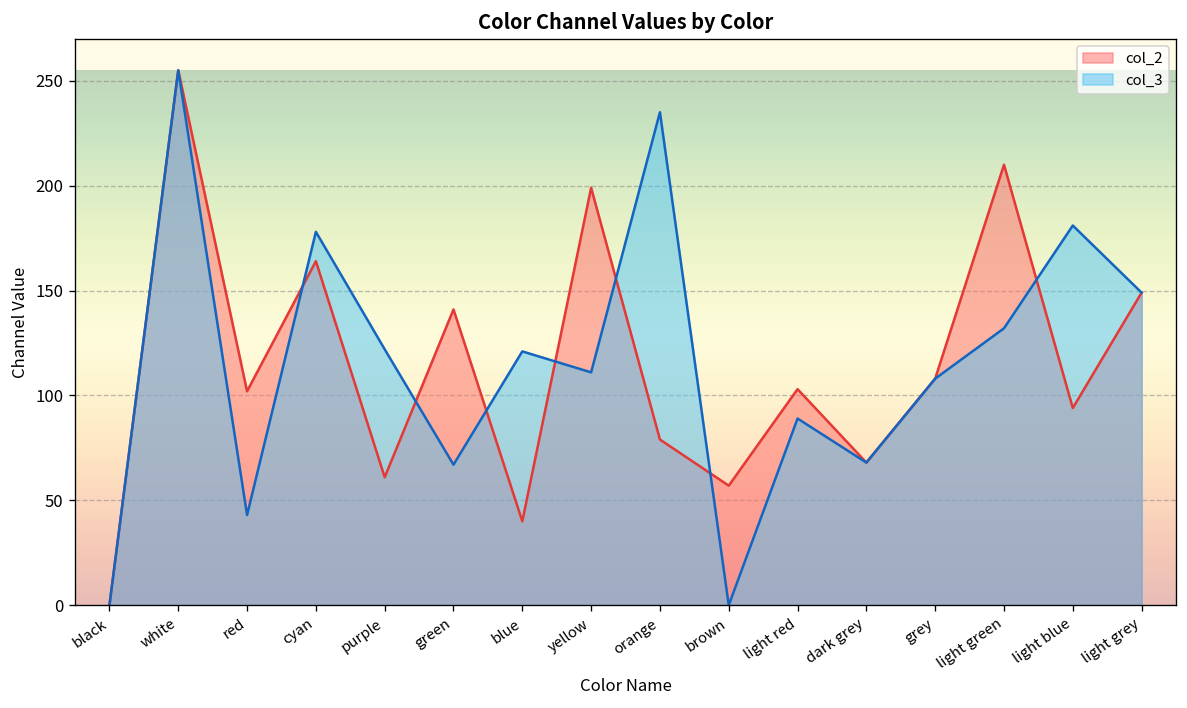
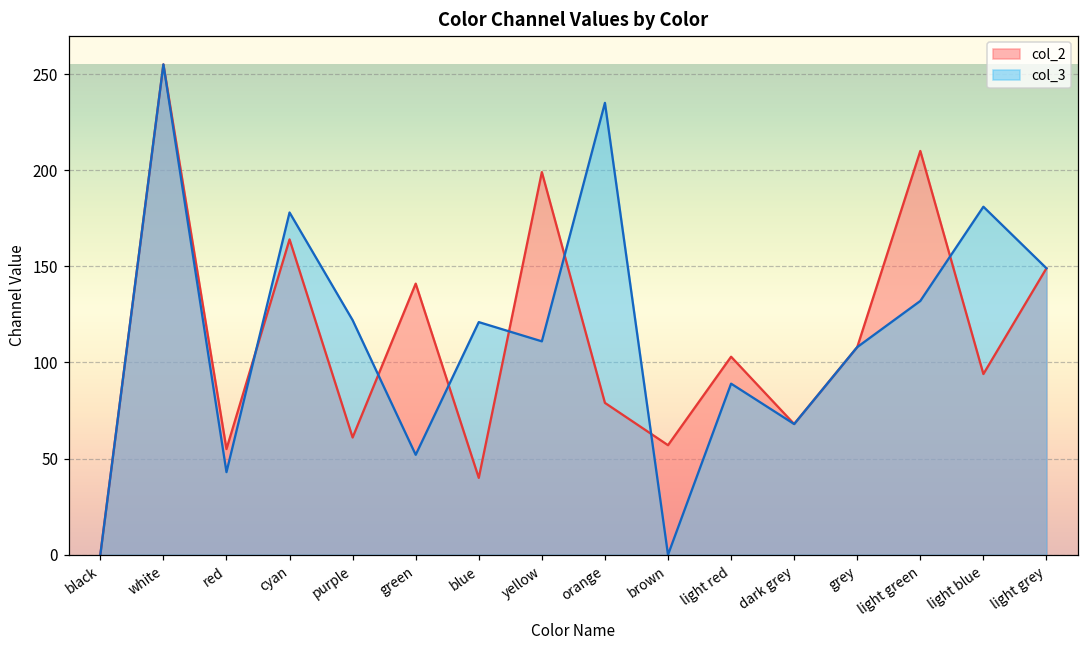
col_2, red: 102 -> 55
col_3, green: 67 -> 52
